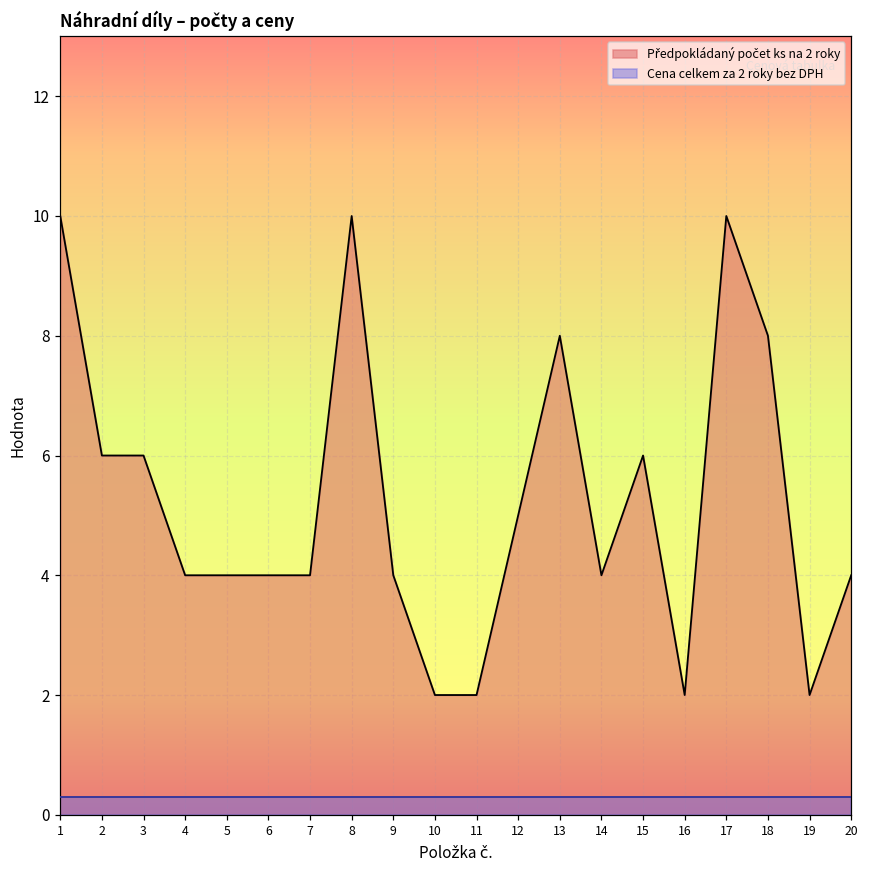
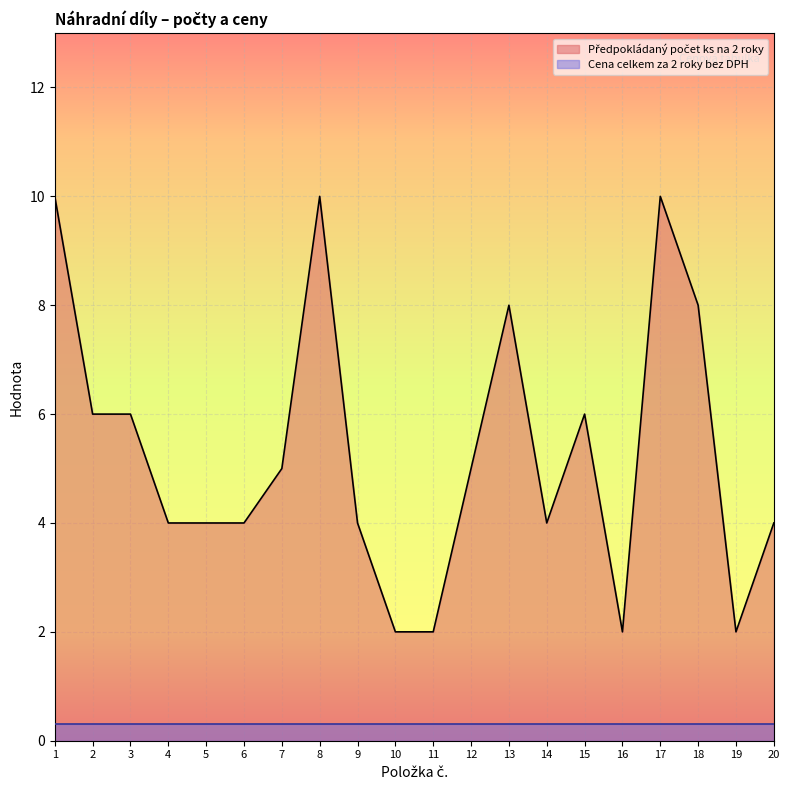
Předpokládaný počet ks na 2 roky, 7: 4 -> 5
